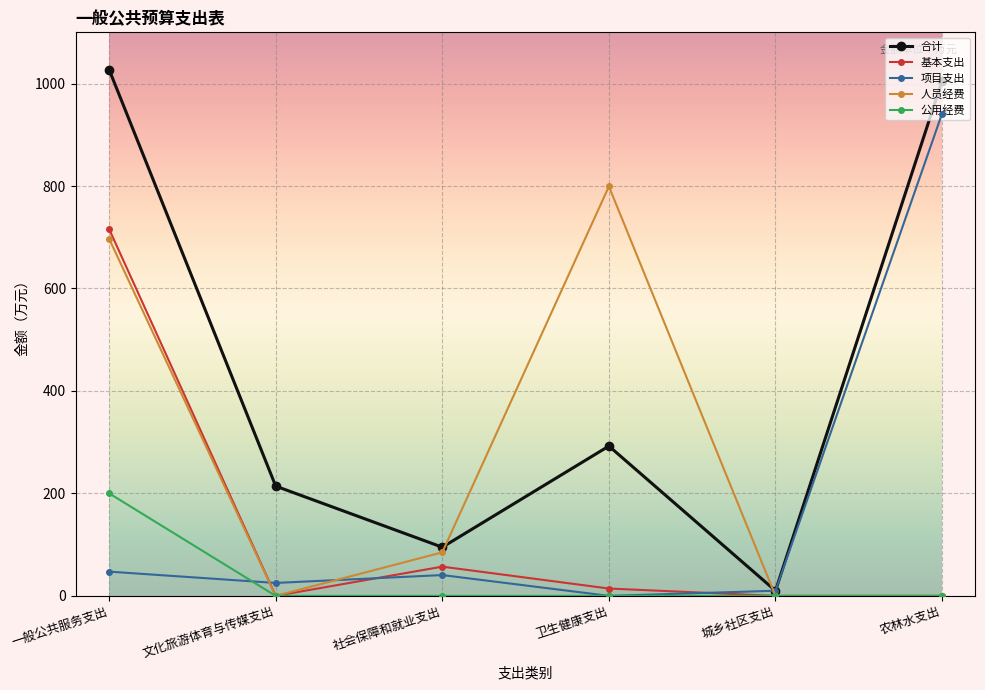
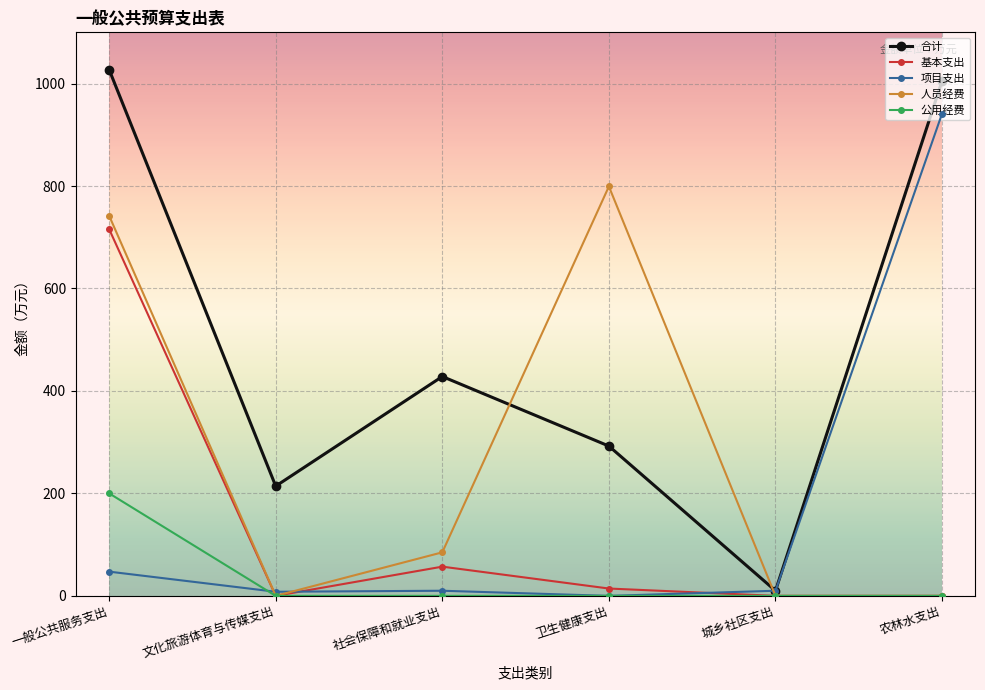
人员经费, 一般公共服务支出: 700 -> 740
项目支出, 文化旅游体育与传媒支出: 30 -> 10
合计, 社会保障和就业支出: 90 -> 430
项目支出, 社会保障和就业支出: 40 -> 10
